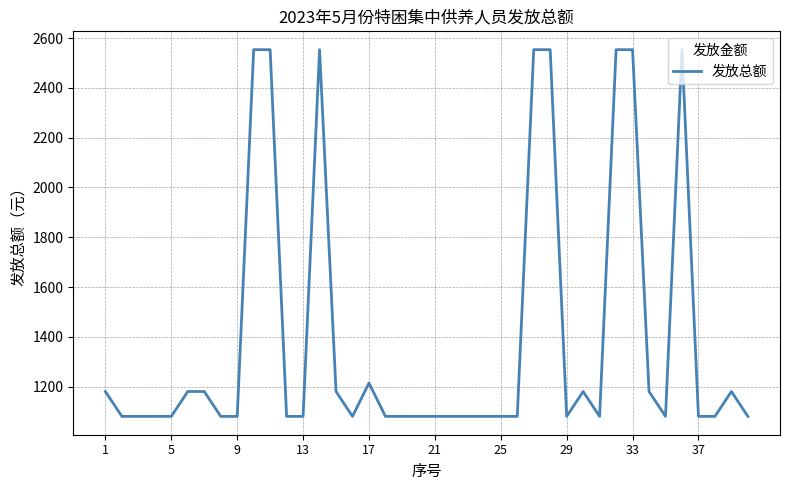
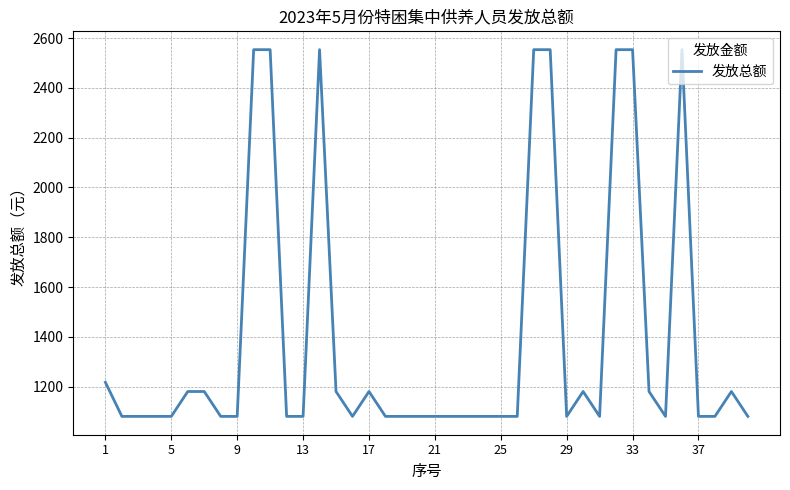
1: 1180 -> 1220
17: 1210 -> 1180
